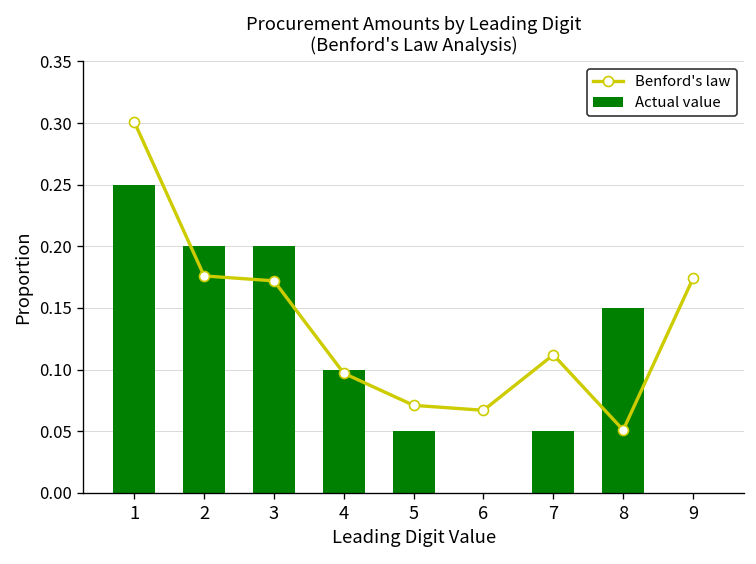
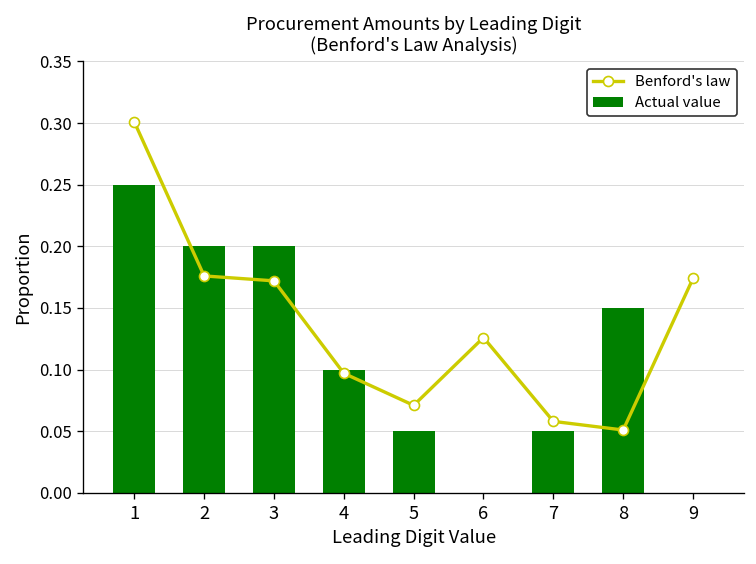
Benford's law, 6: 0.067 -> 0.126
Benford's law, 7: 0.112 -> 0.058
